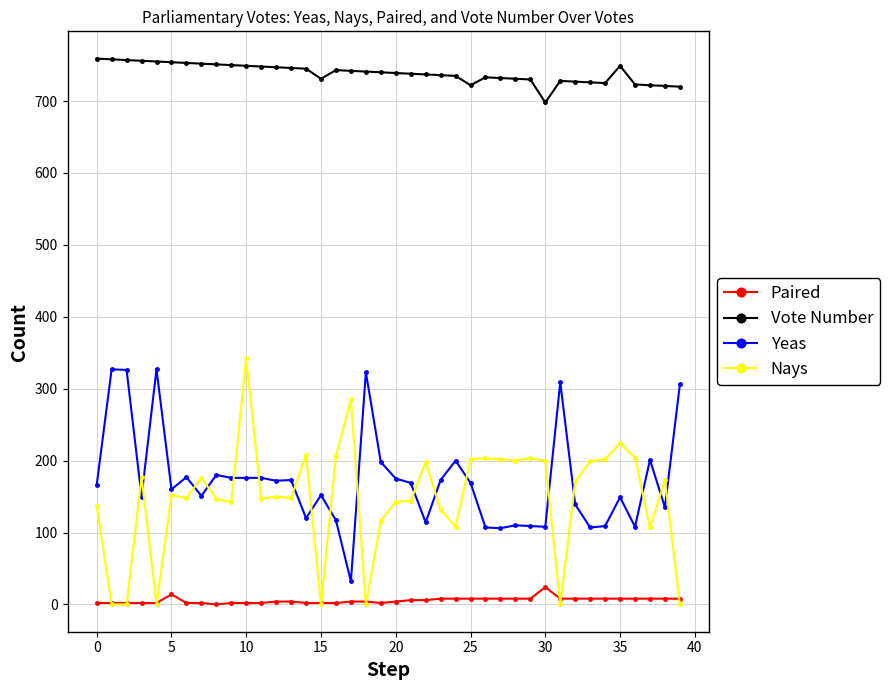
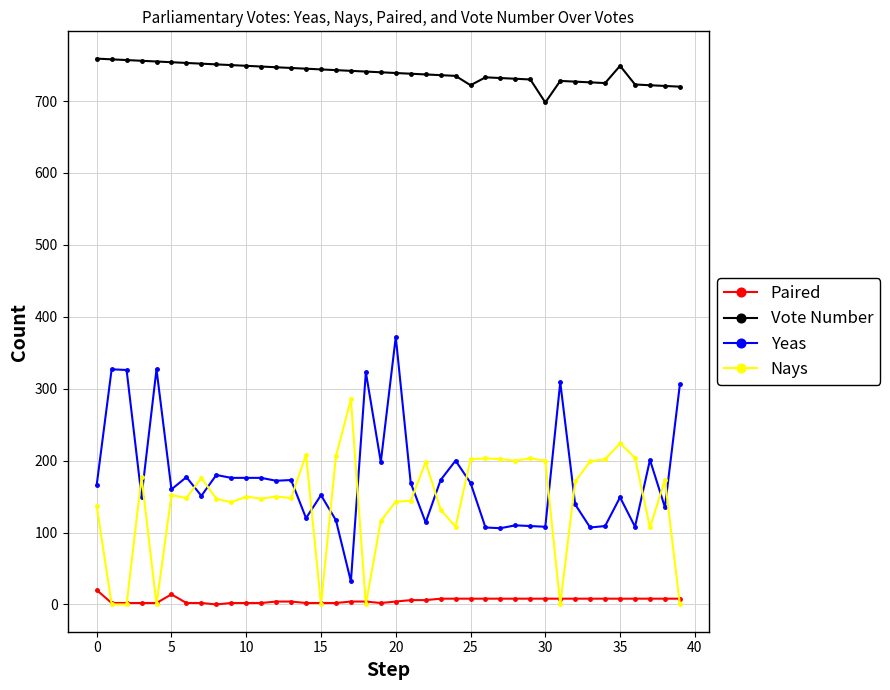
Paired, 0: 0 -> 20
Nays, 10: 340 -> 150
Vote Number, 15: 730 -> 740
Yeas, 20: 180 -> 370
Paired, 30: 20 -> 10
